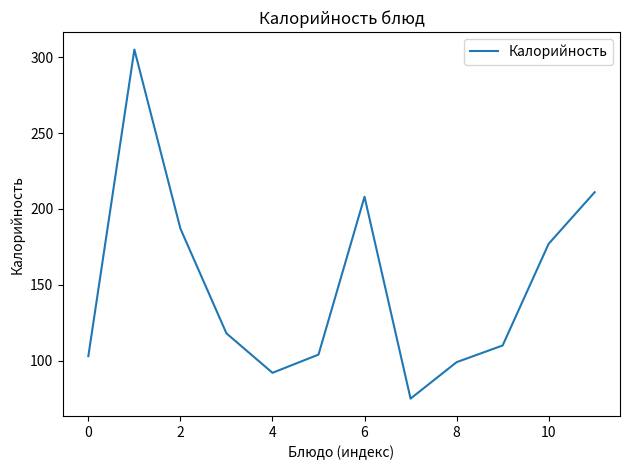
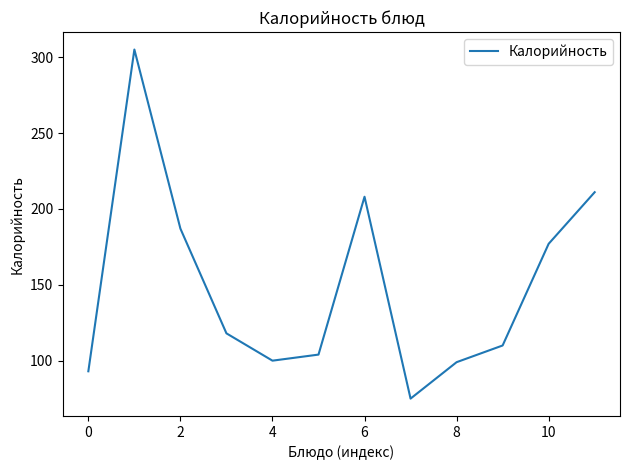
0: 103 -> 93
4: 92 -> 100
